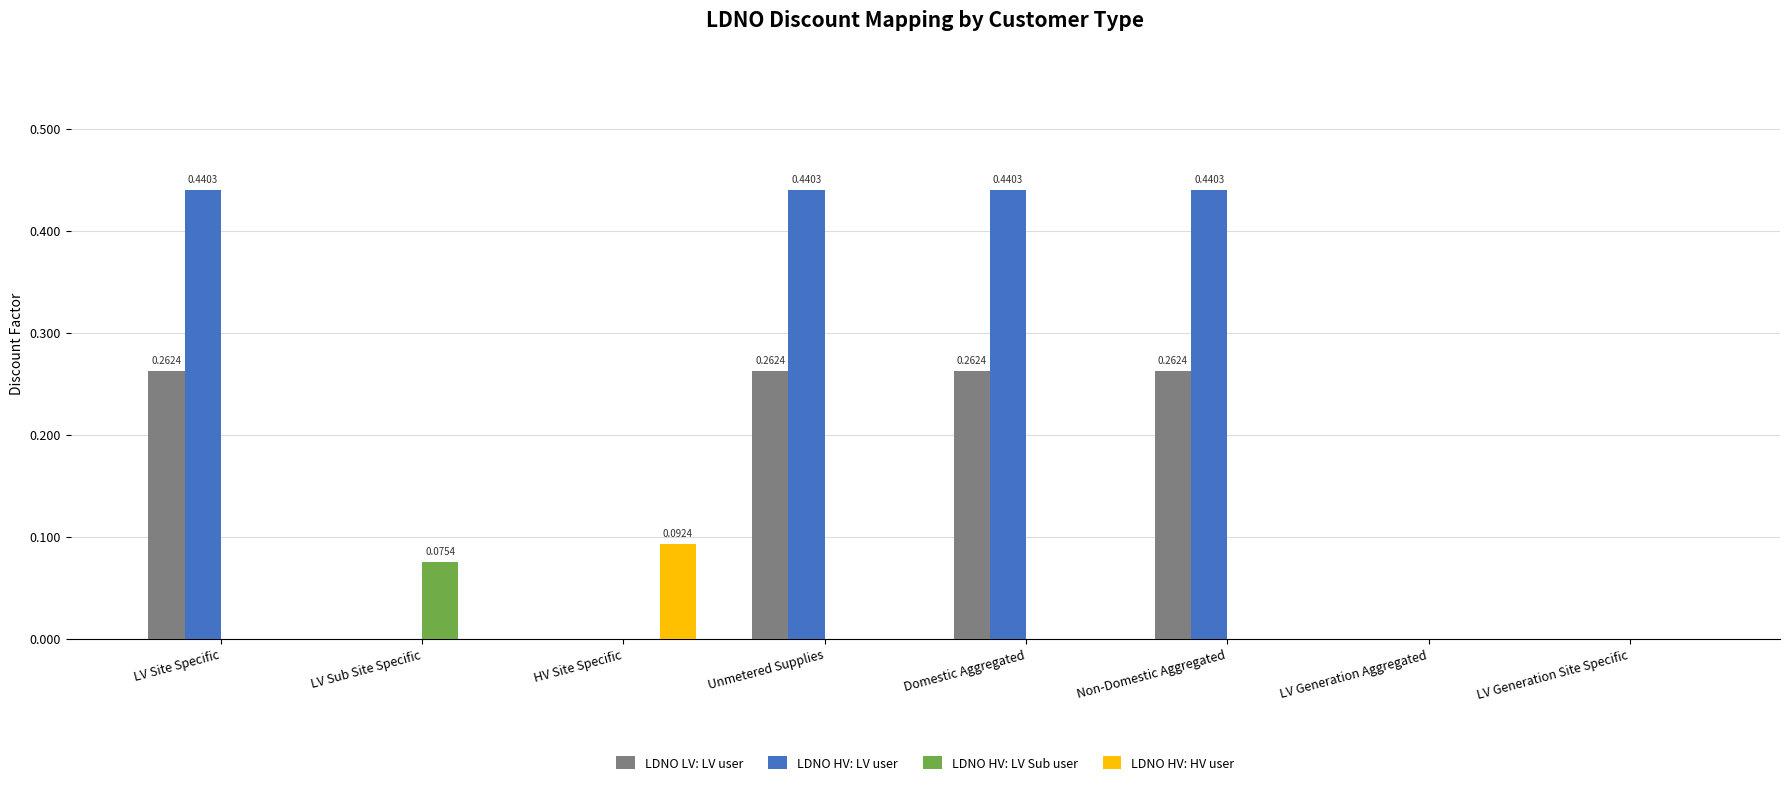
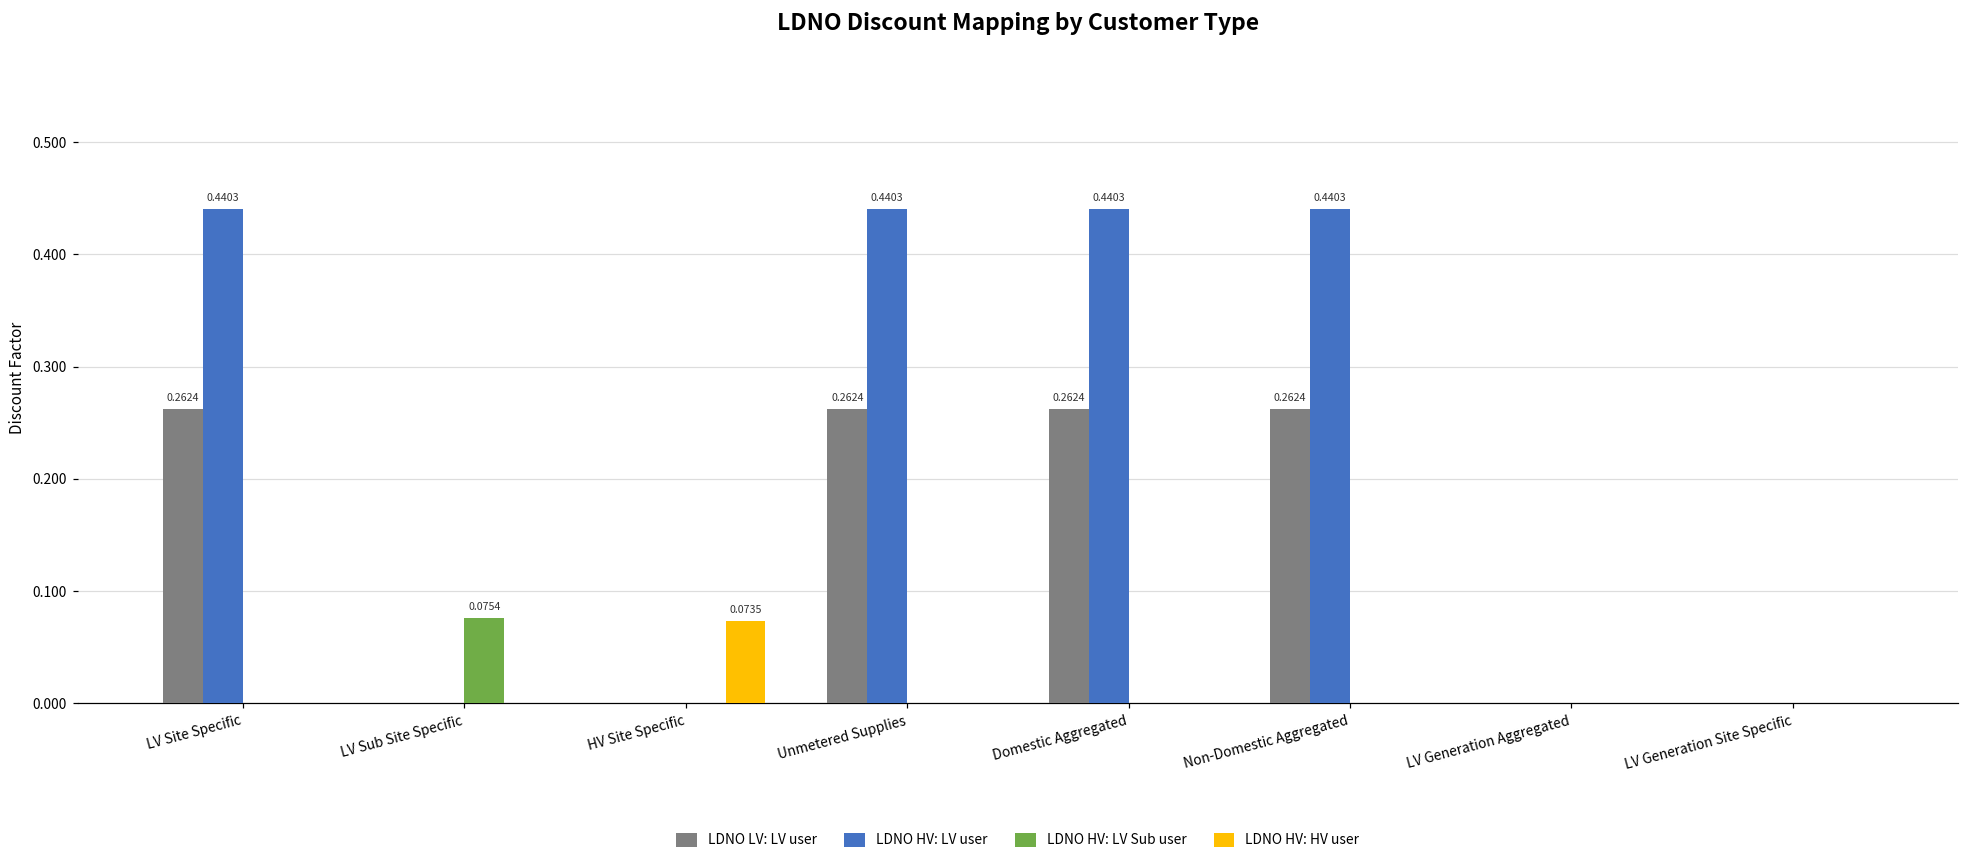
LDNO HV: HV user, HV Site Specific: 0.0924 -> 0.0735
